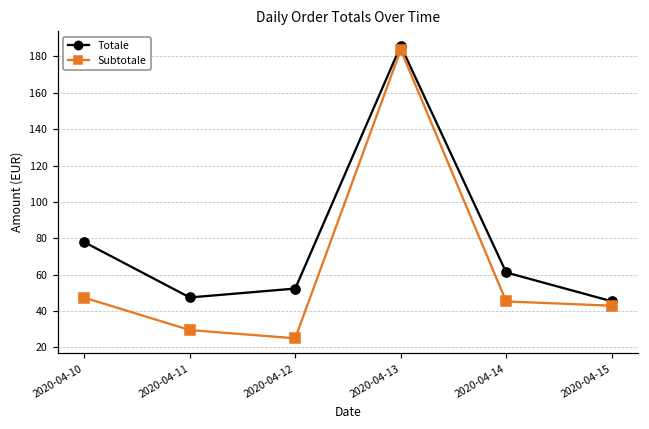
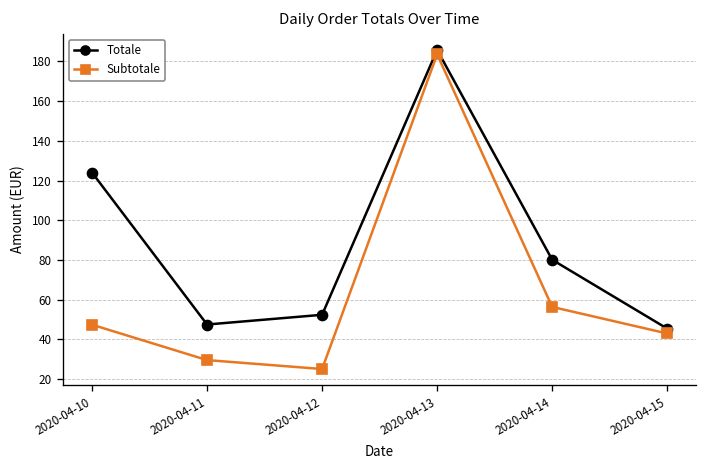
Totale, 2020-04-10: 78 -> 124
Totale, 2020-04-14: 61 -> 80
Subtotale, 2020-04-14: 45 -> 56
